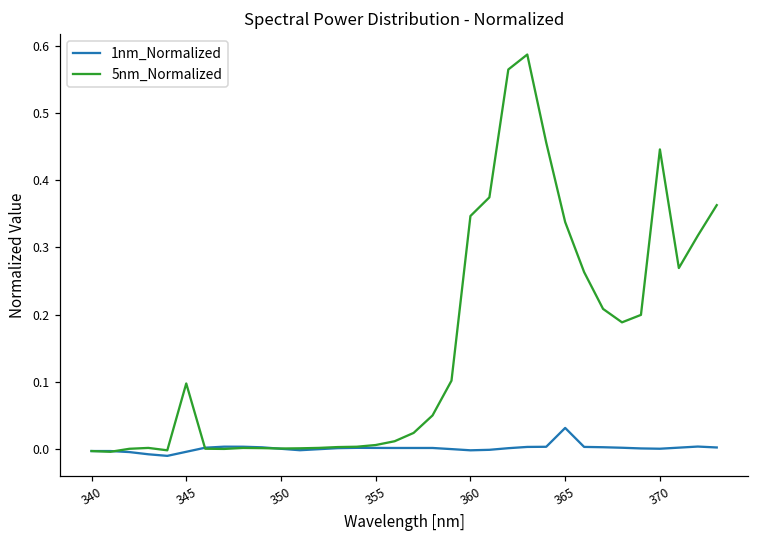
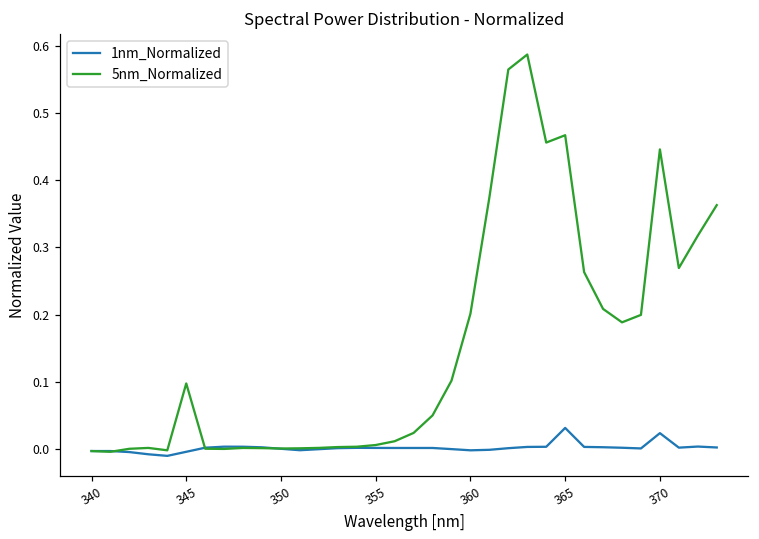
5nm_Normalized, 360: 0.35 -> 0.20
5nm_Normalized, 365: 0.34 -> 0.47
1nm_Normalized, 370: 0.00 -> 0.02
